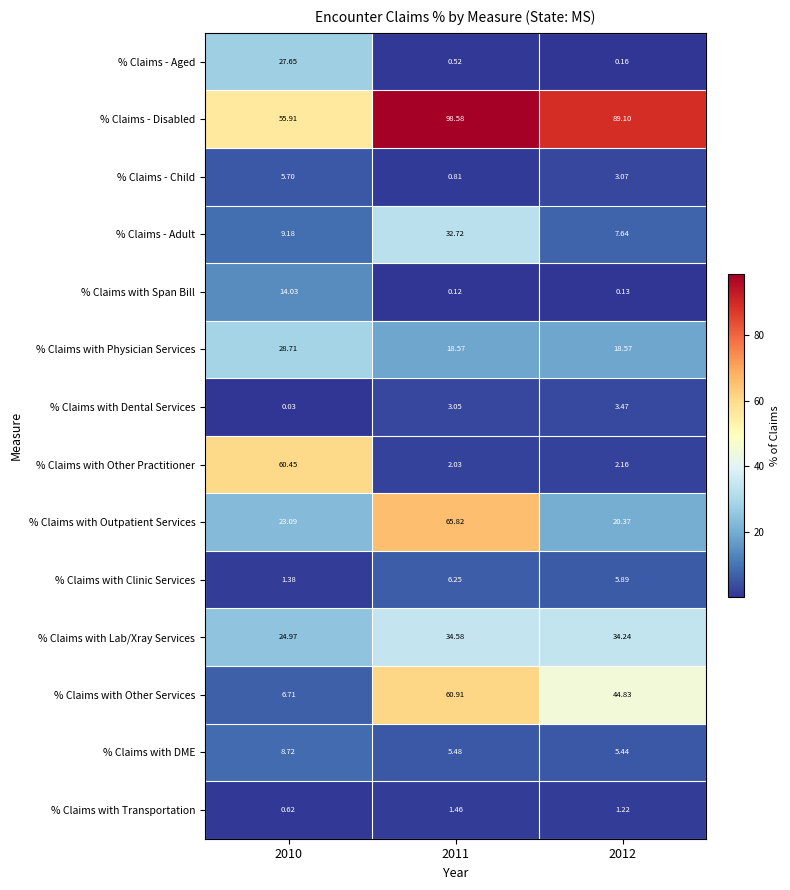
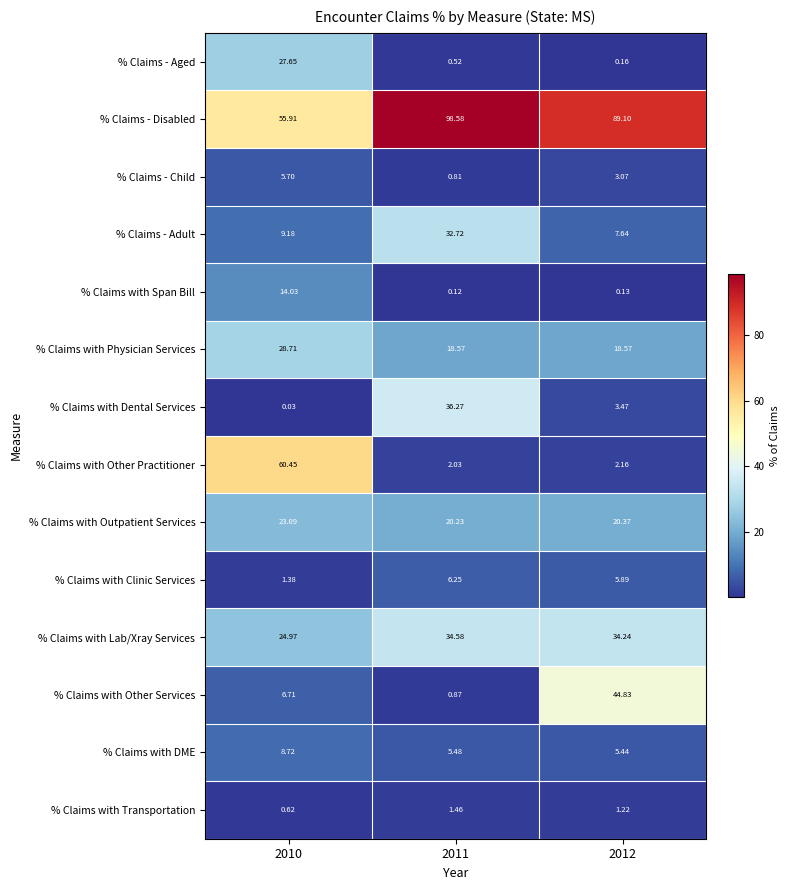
% Claims with Dental Services, 2011: 3.05 -> 36.27
% Claims with Outpatient Services, 2011: 65.82 -> 20.23
% Claims with Other Services, 2011: 60.91 -> 0.87
